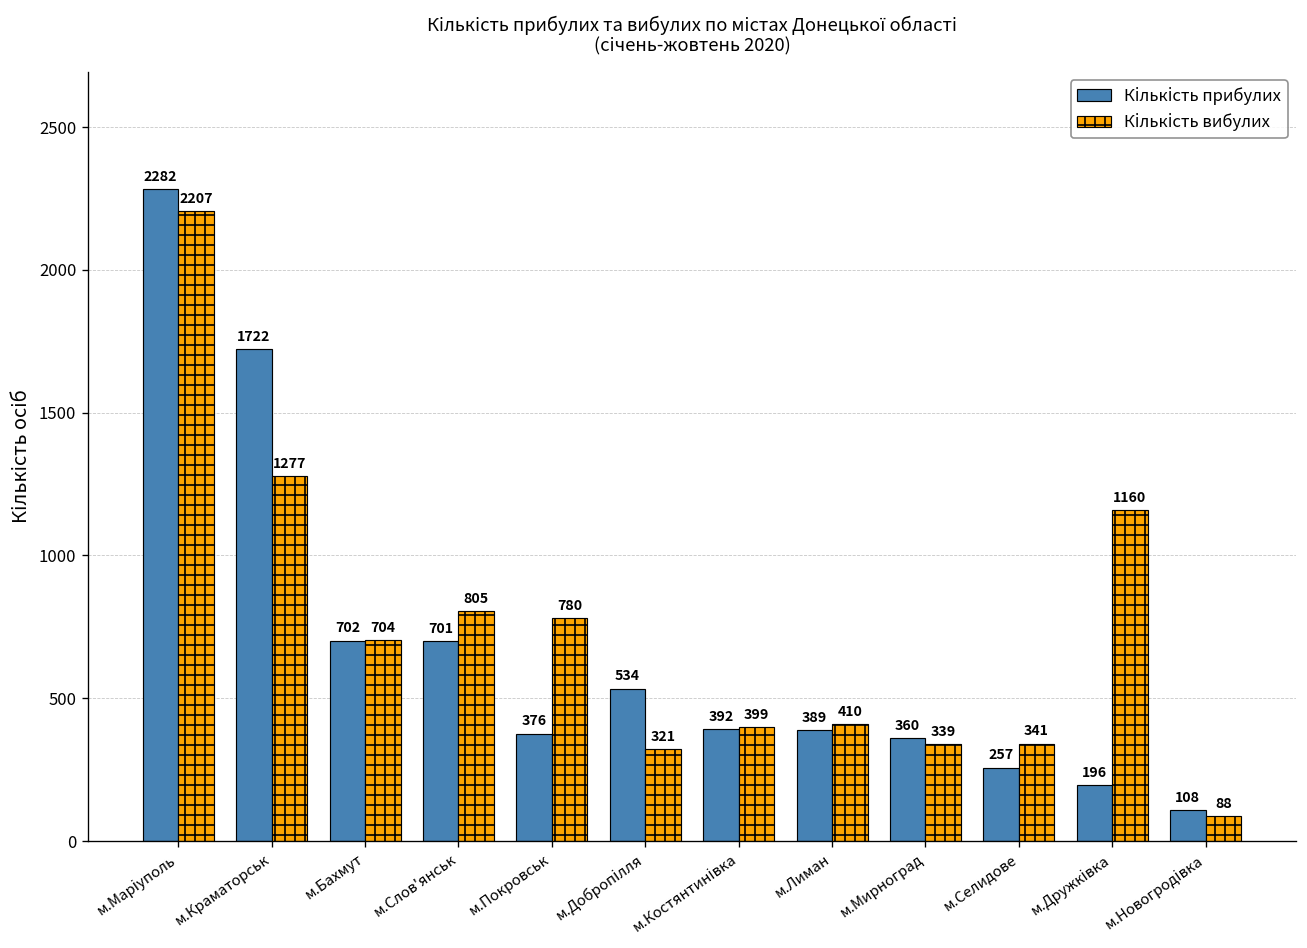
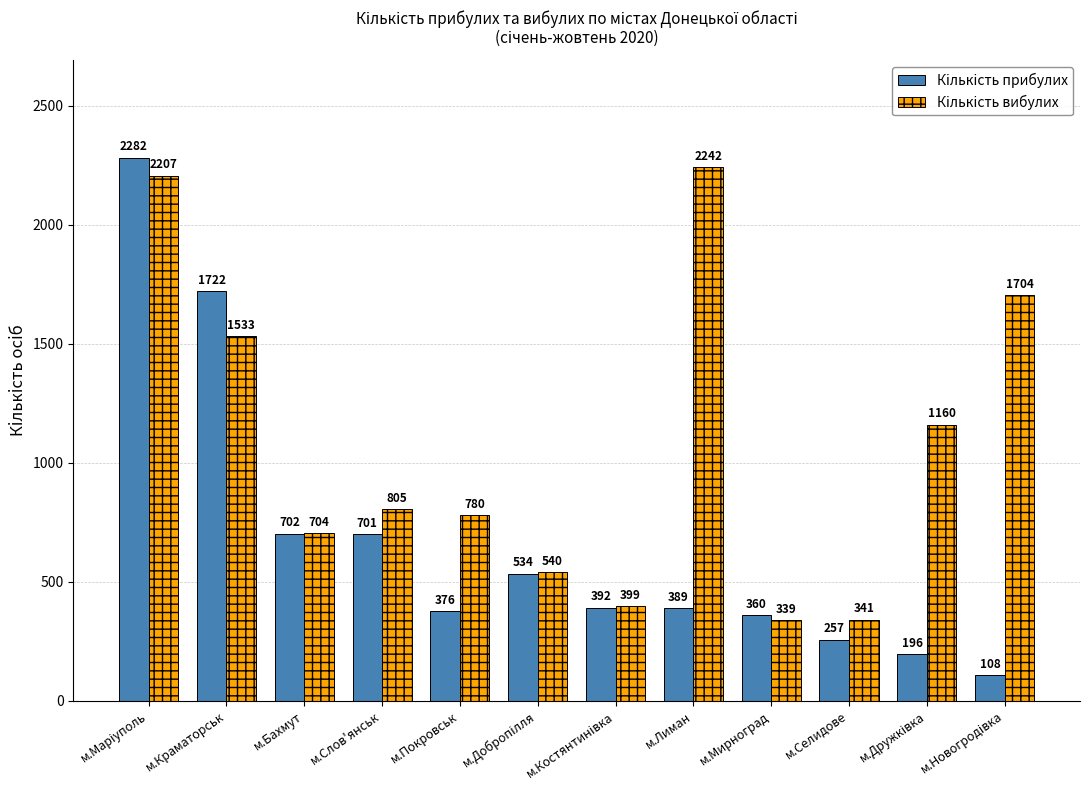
Кількість вибулих, м.Краматорськ: 1277 -> 1533
Кількість вибулих, м.Добропілля: 321 -> 540
Кількість вибулих, м.Лиман: 410 -> 2242
Кількість вибулих, м.Новогродівка: 88 -> 1704
